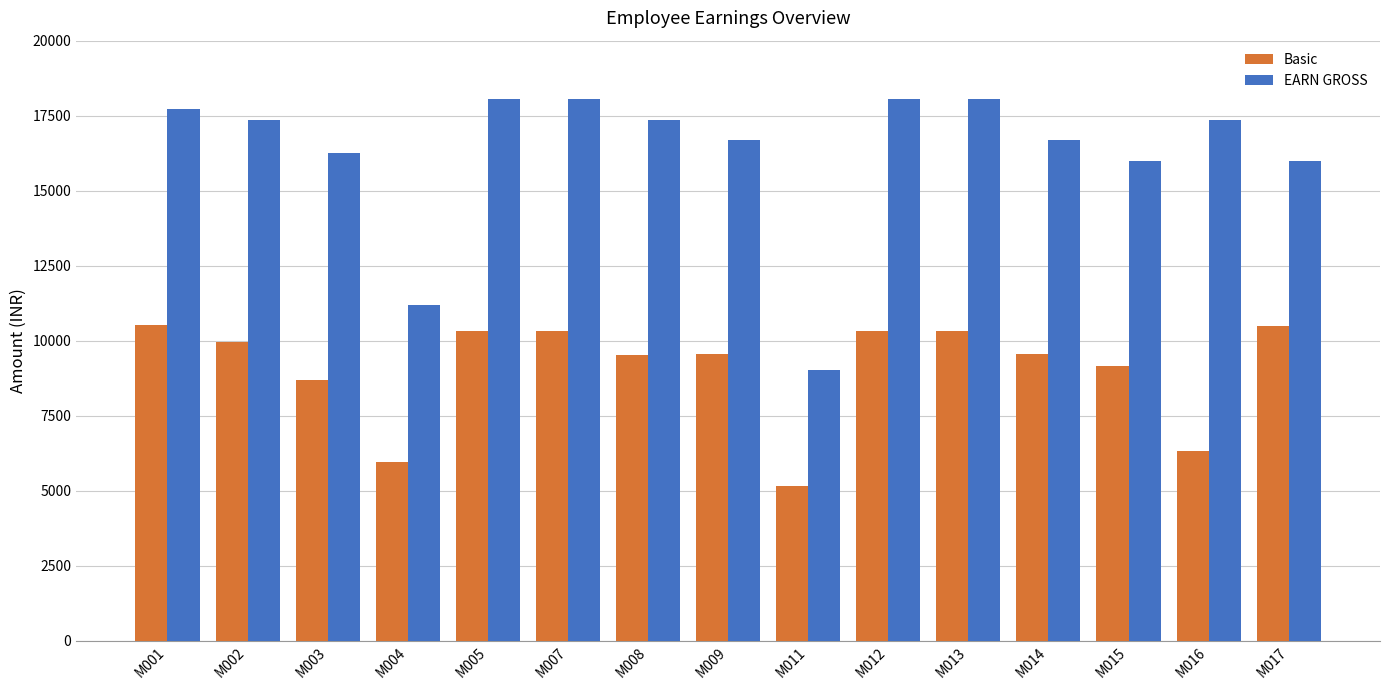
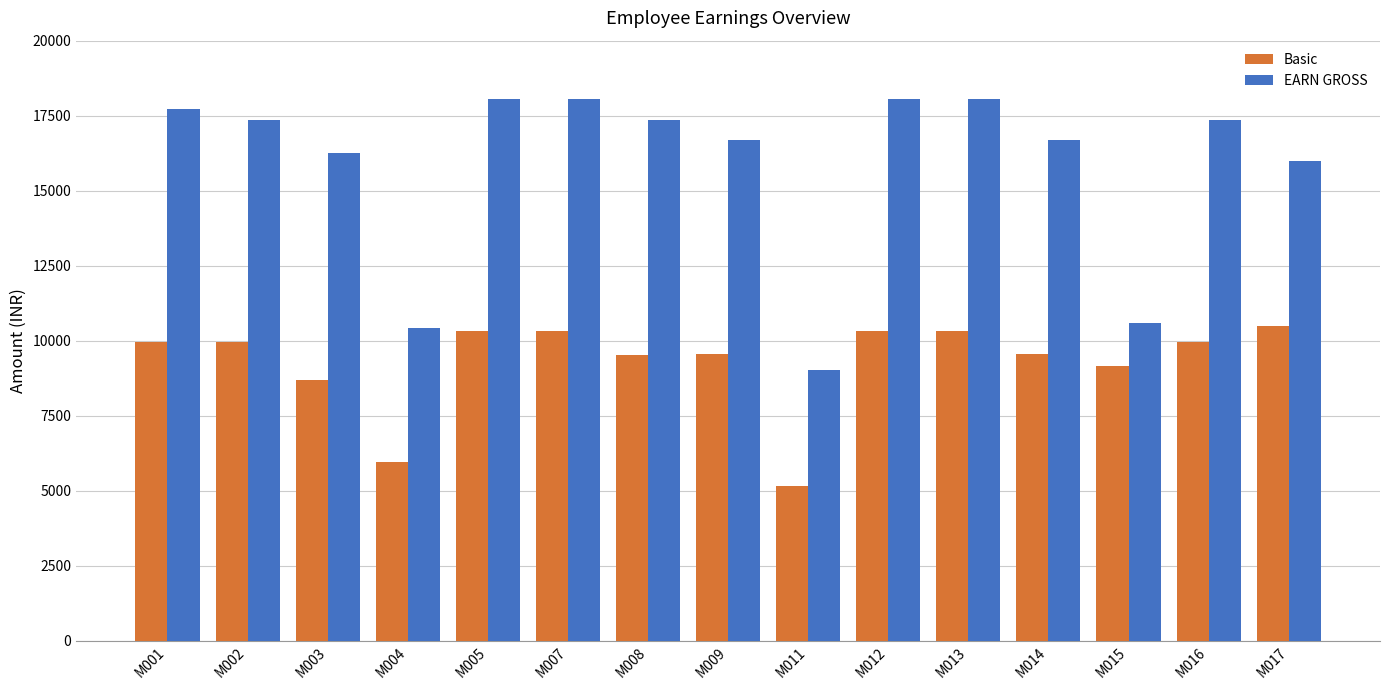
Basic, M001: 10500 -> 9900
EARN GROSS, M004: 11200 -> 10400
EARN GROSS, M015: 16000 -> 10600
Basic, M016: 6300 -> 9900
